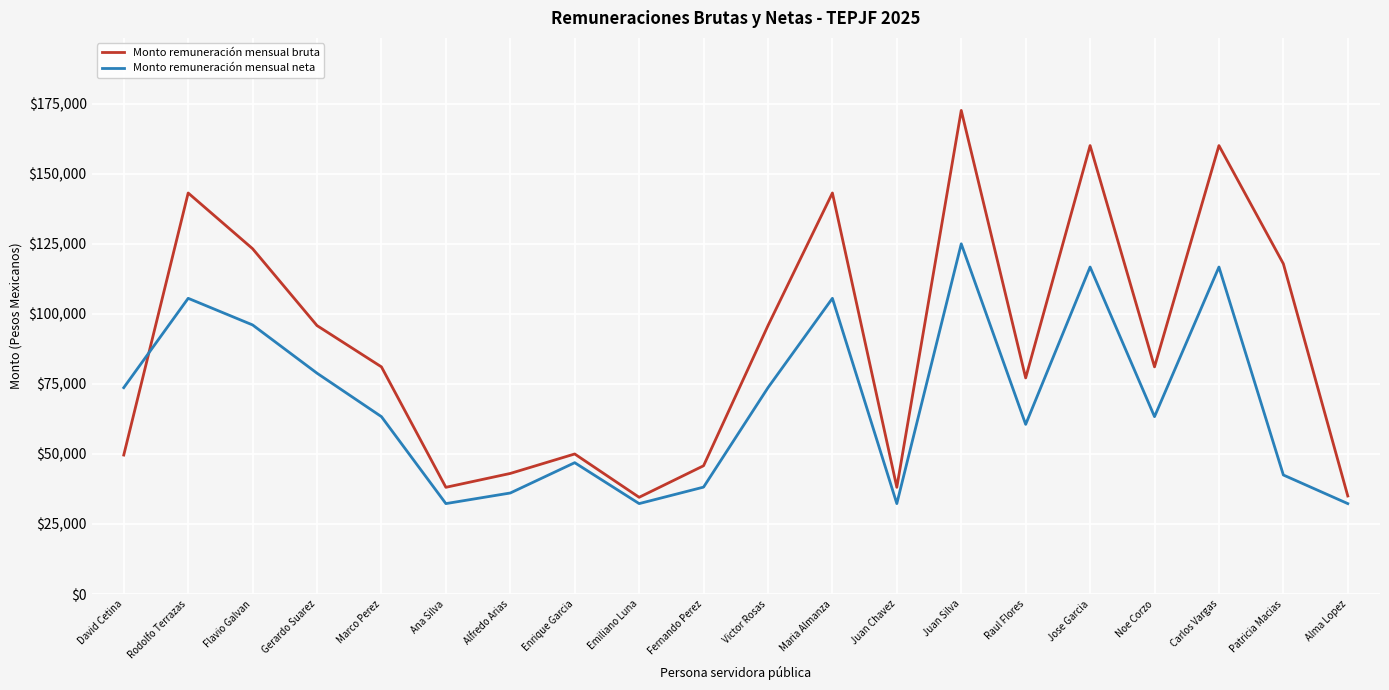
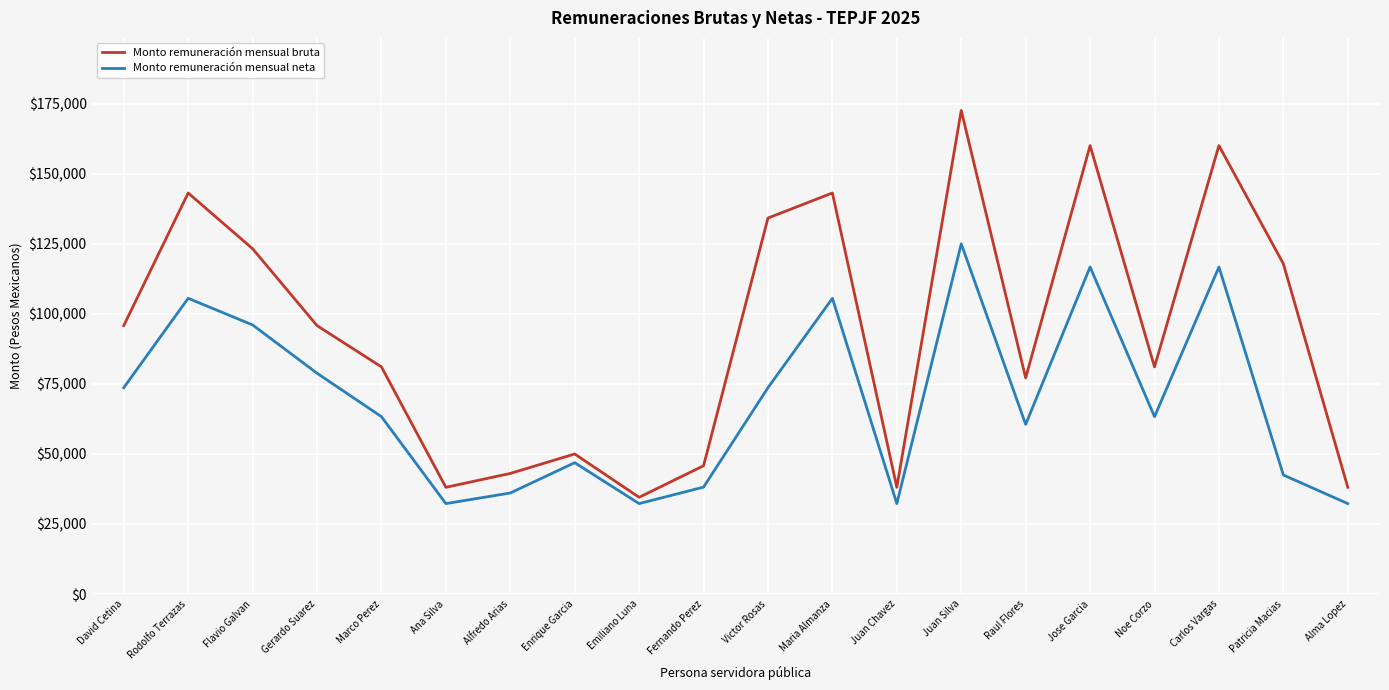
Monto remuneración mensual bruta, David Cetina: $50,000 -> $96,000
Monto remuneración mensual bruta, Victor Rosas: $96,000 -> $134,000
Monto remuneración mensual bruta, Alma Lopez: $35,000 -> $38,000
